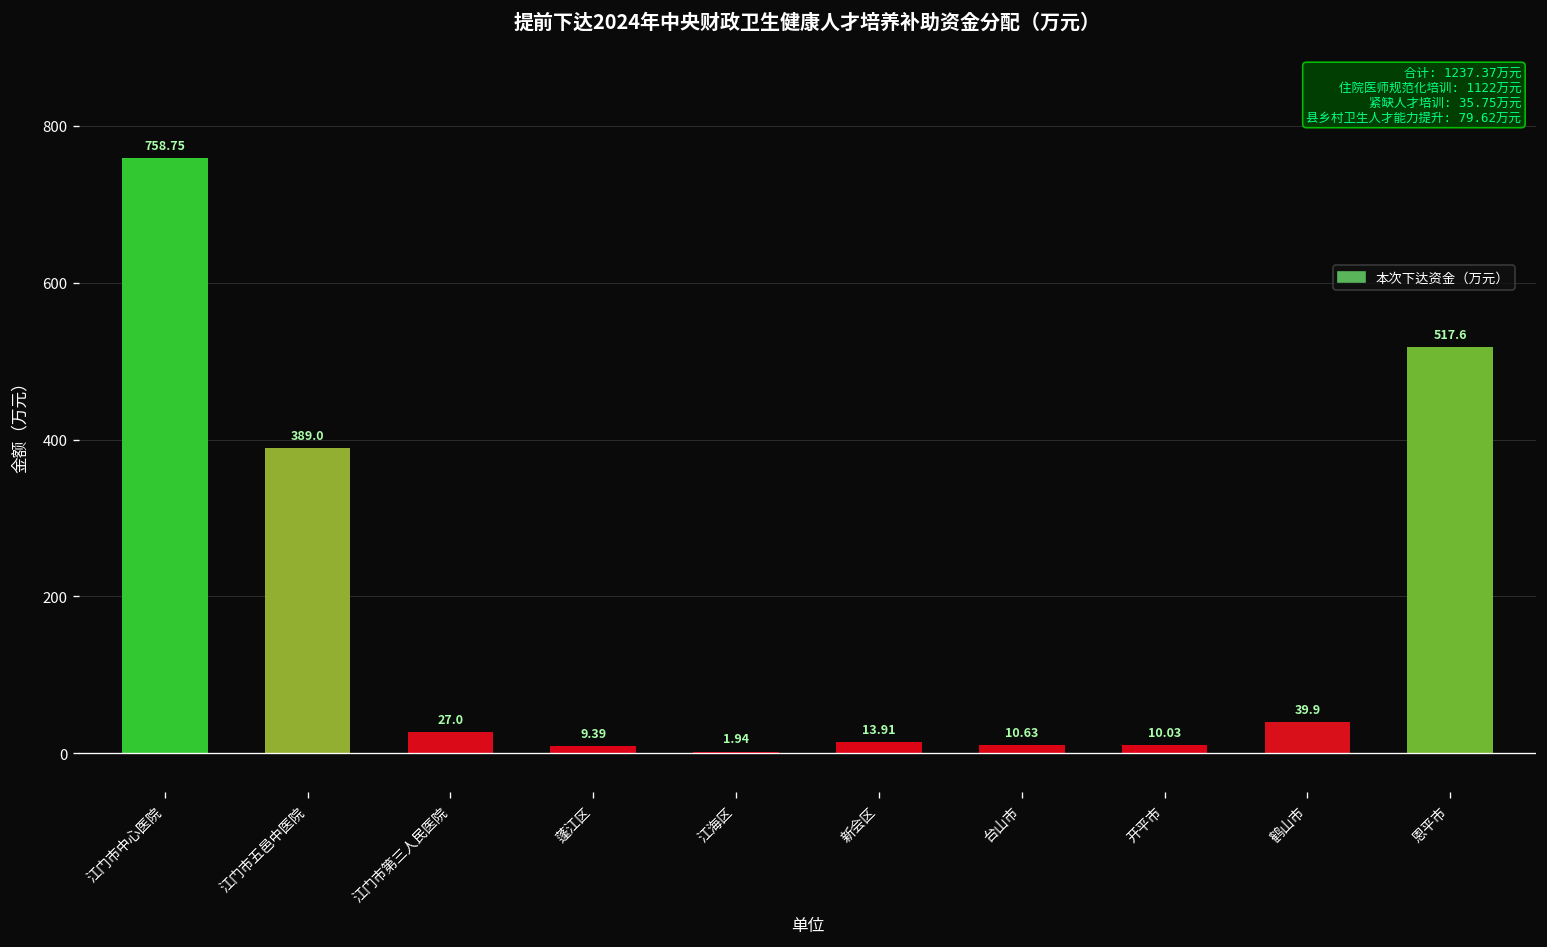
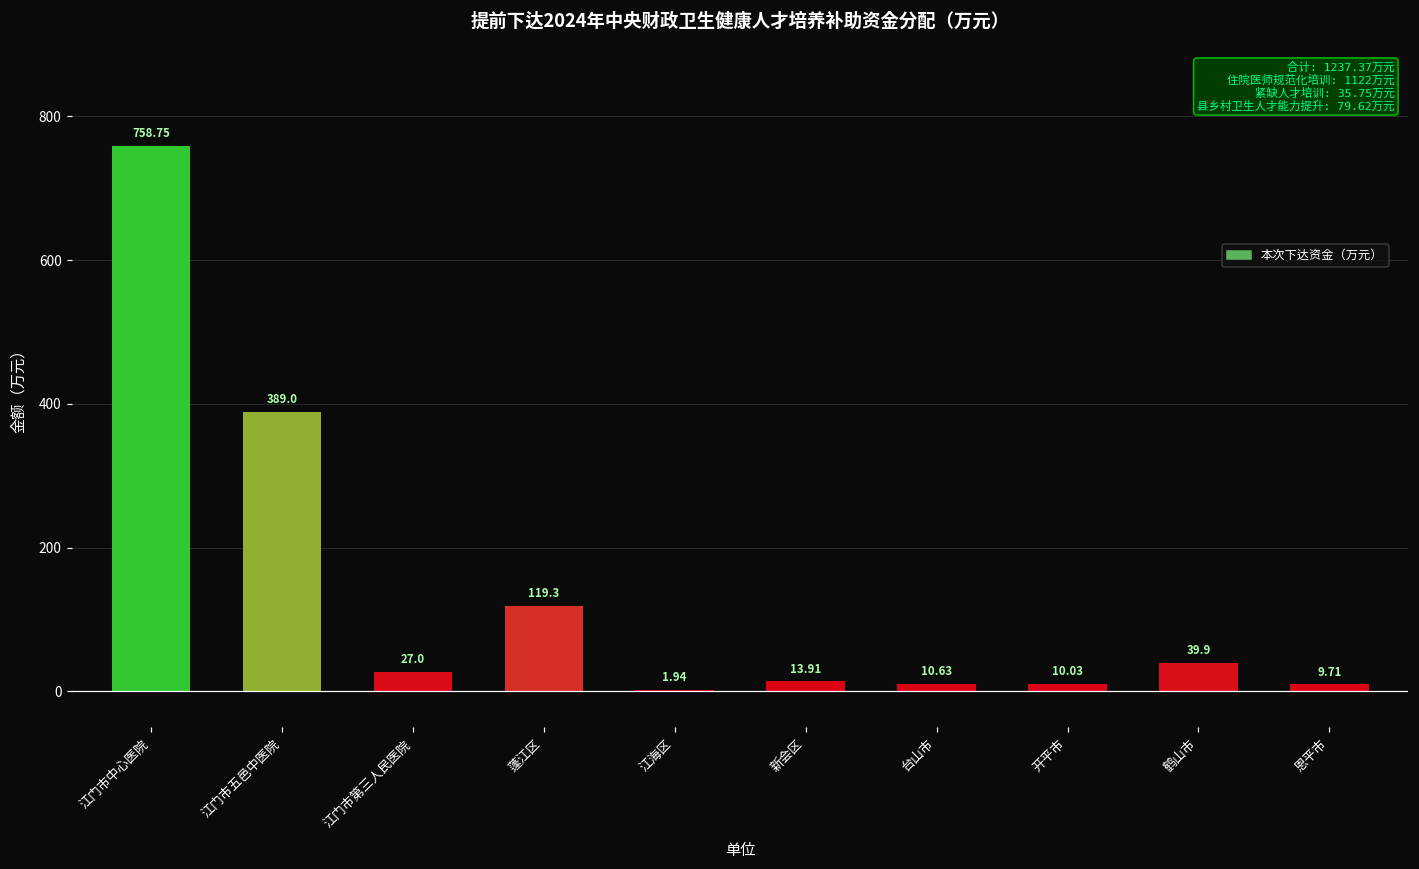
蓬江区: 9.39 -> 119.3
恩平市: 517.6 -> 9.71
